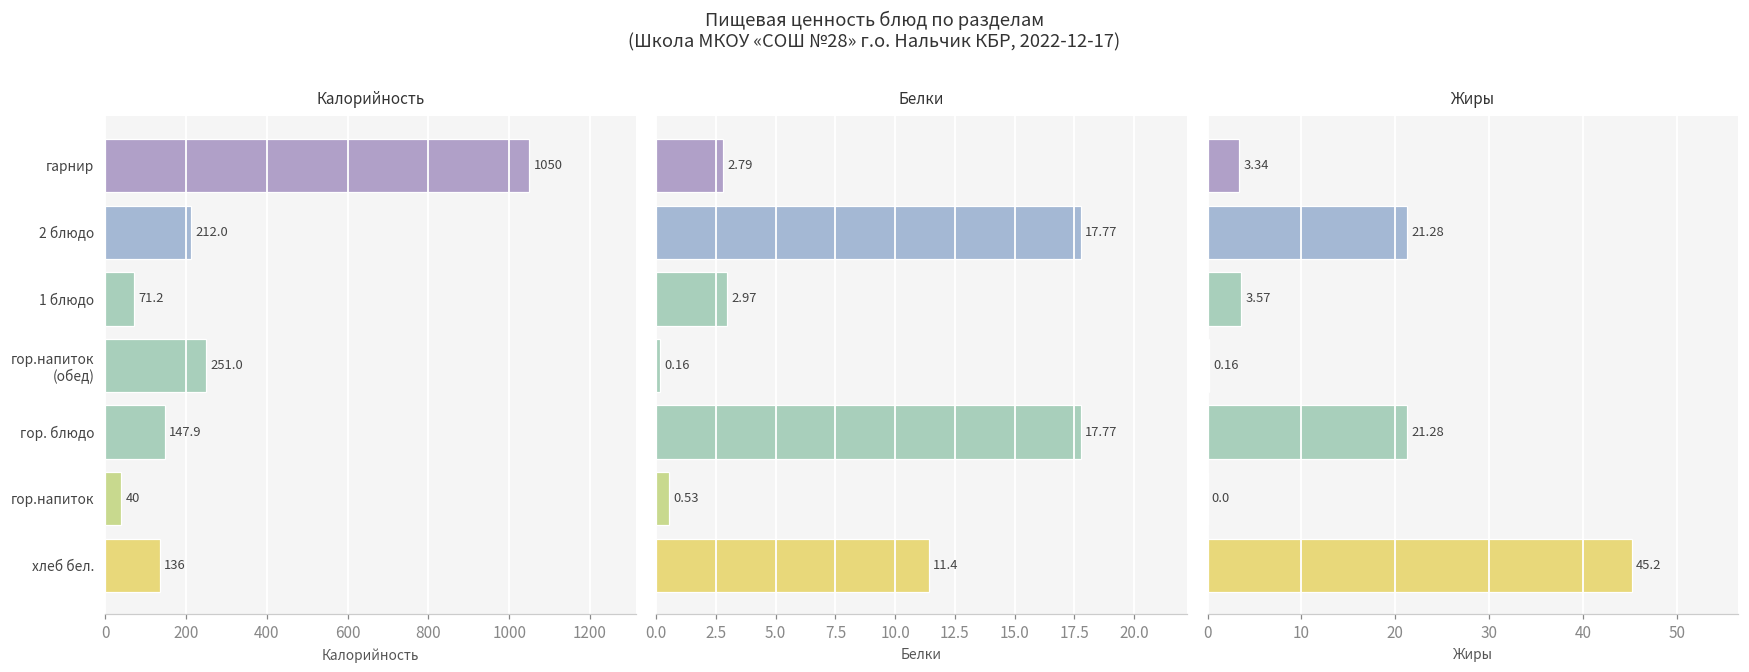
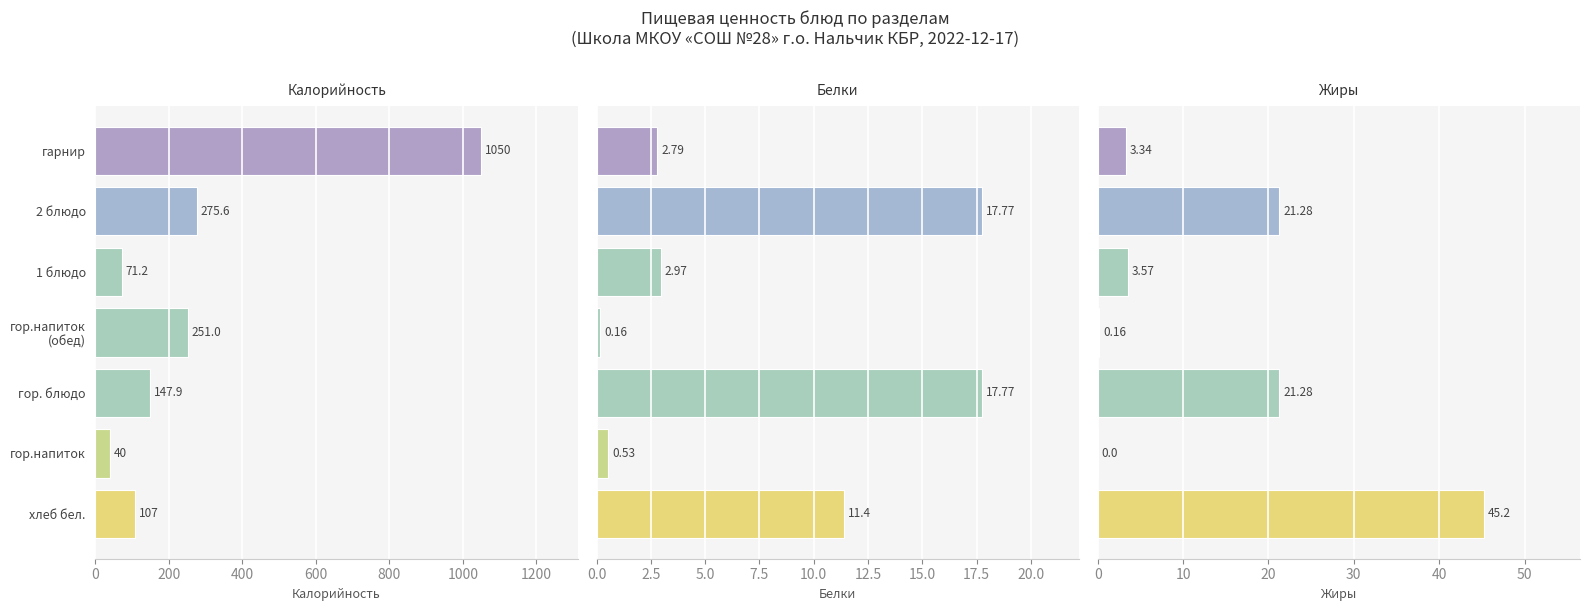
Калорийность, 2 блюдо: 212.0 -> 275.6
Калорийность, хлеб бел.: 136 -> 107
